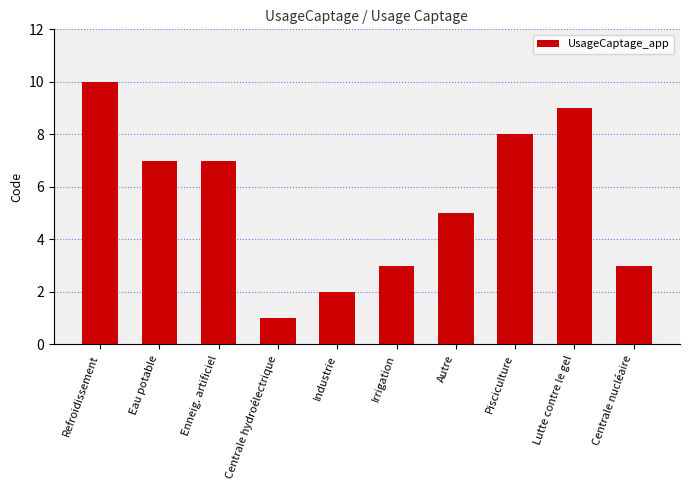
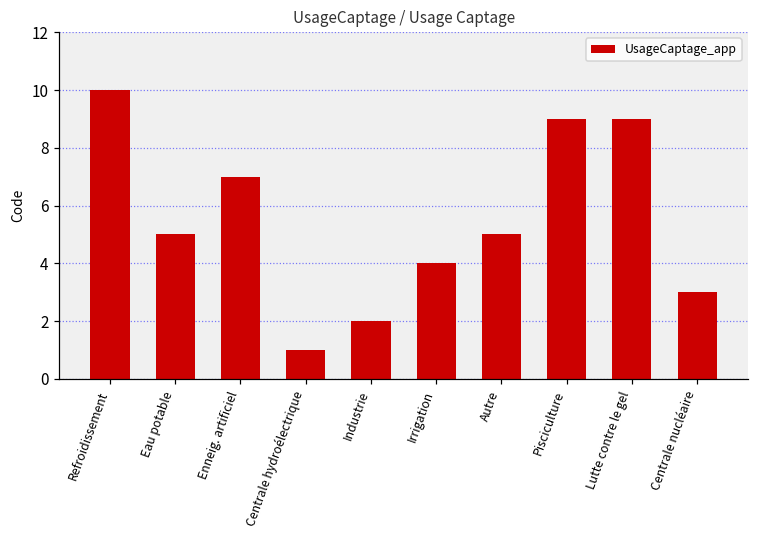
Eau potable: 7 -> 5
Irrigation: 3 -> 4
Pisciculture: 8 -> 9
